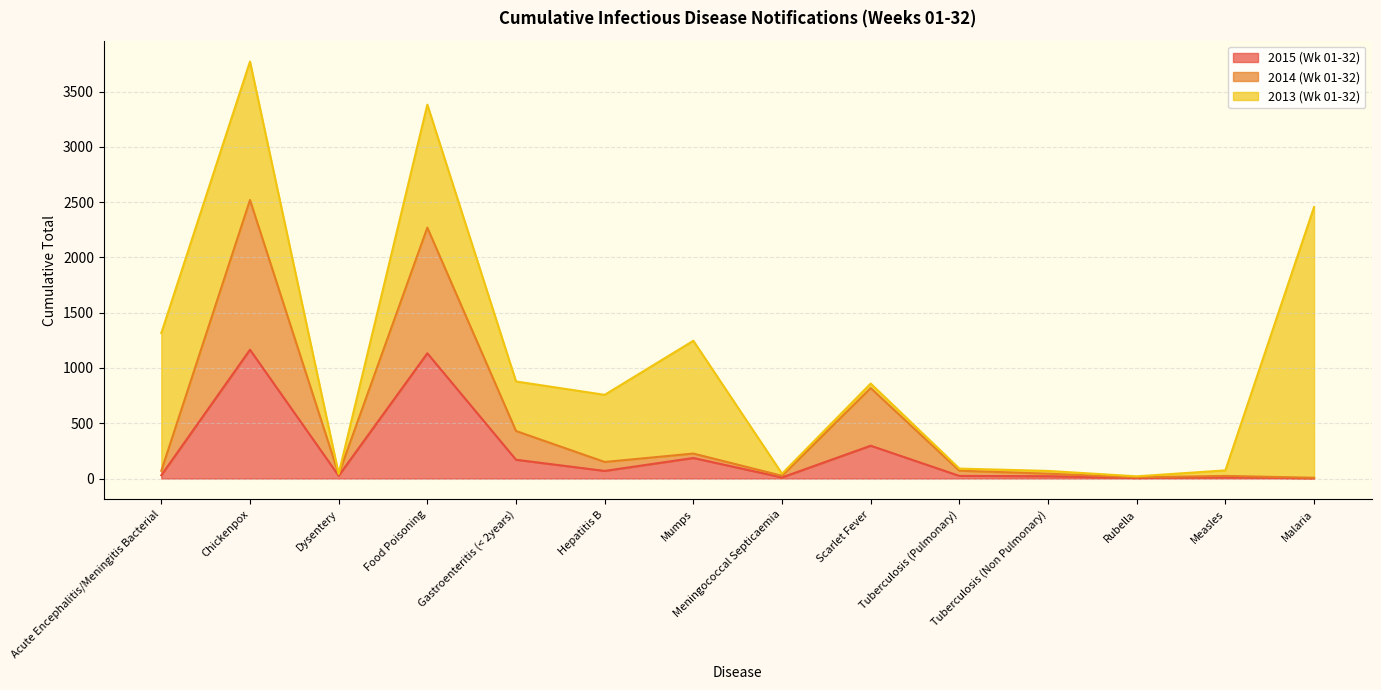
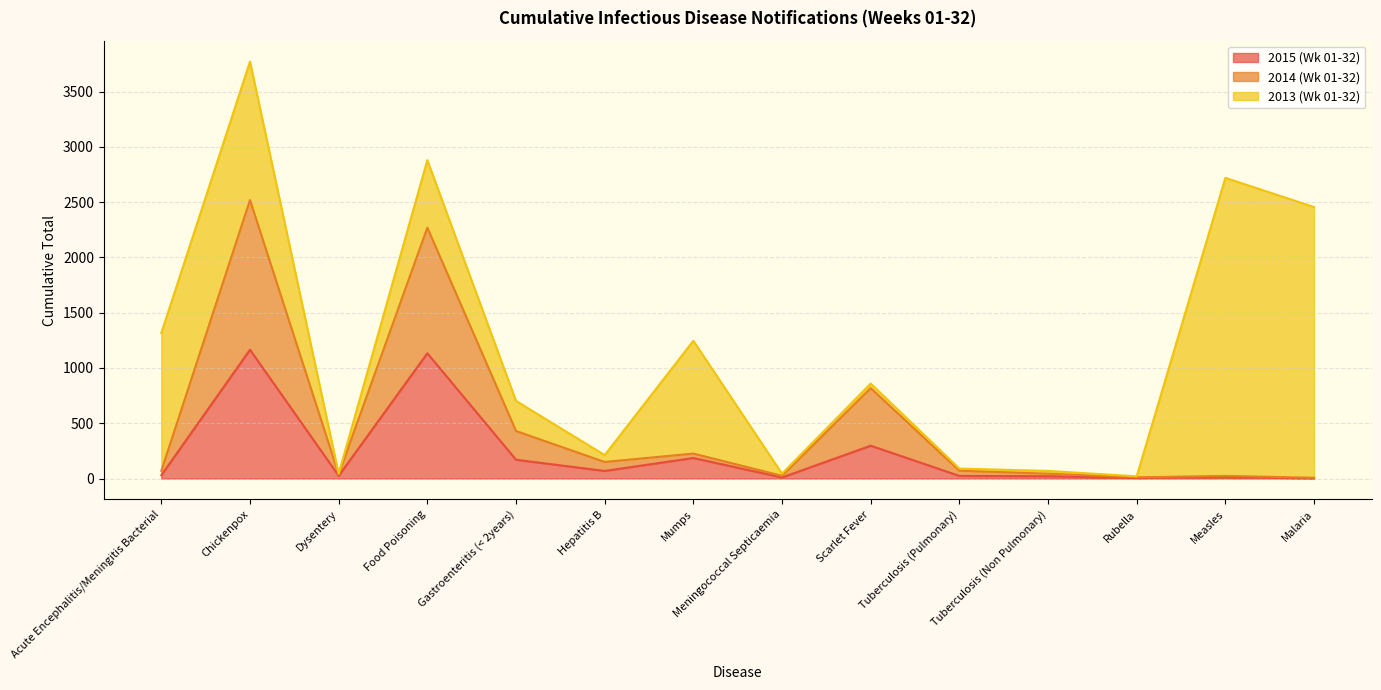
2013 (Wk 01-32), Food Poisoning: 1110 -> 610
2013 (Wk 01-32), Gastroenteritis (< 2years): 450 -> 270
2013 (Wk 01-32), Hepatitis B: 610 -> 60
2013 (Wk 01-32), Measles: 50 -> 2700
